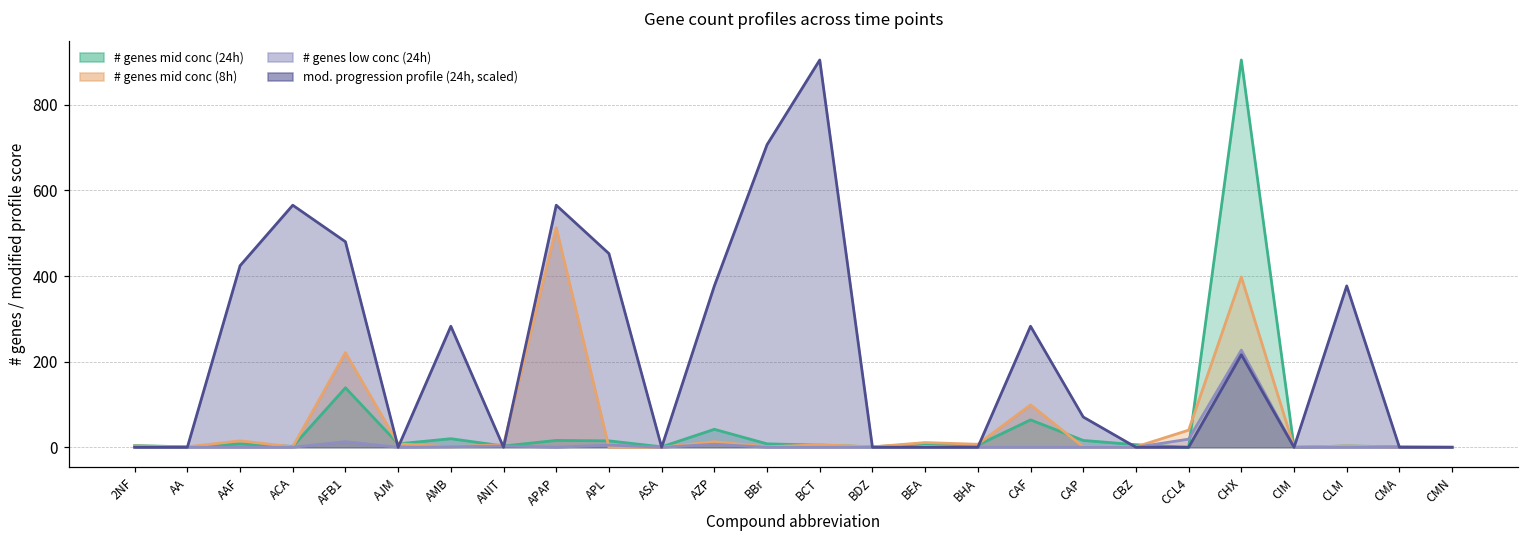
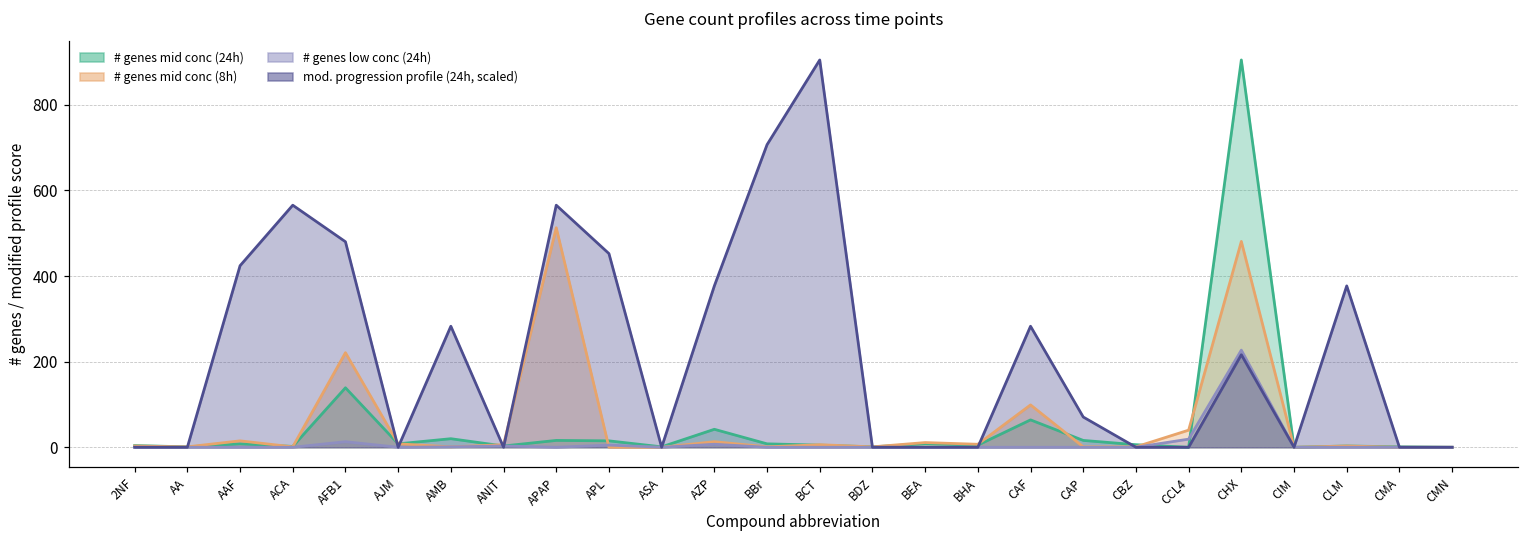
# genes mid conc (8h), CHX: 400 -> 480
